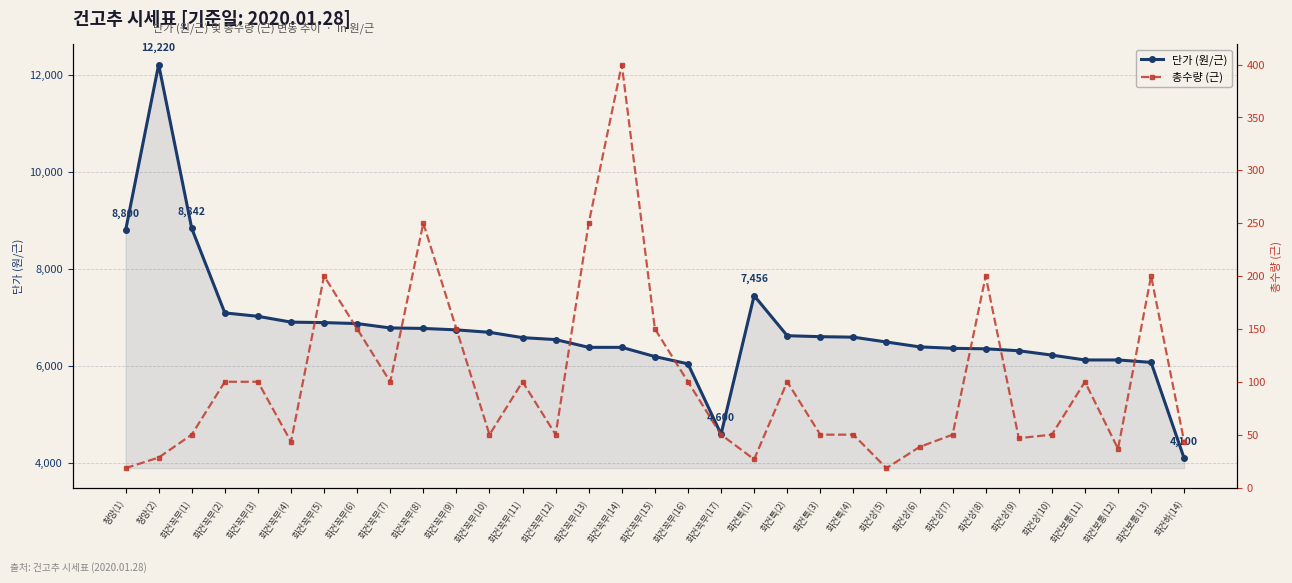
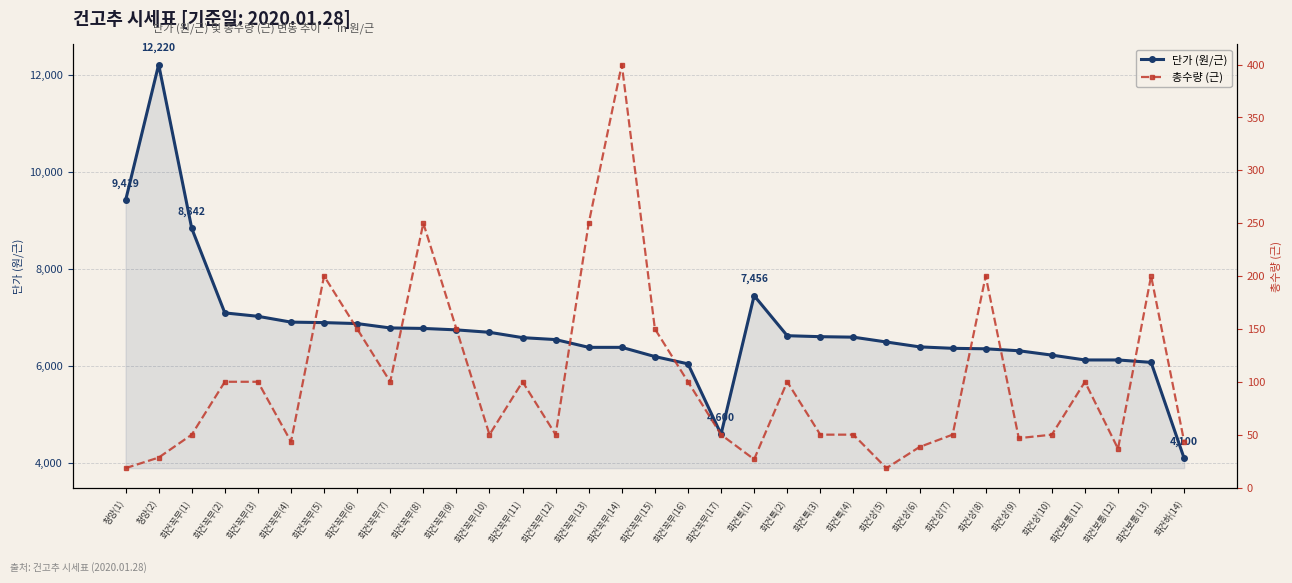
단가 (원/근), 청양(1): 8,800 -> 9,419
